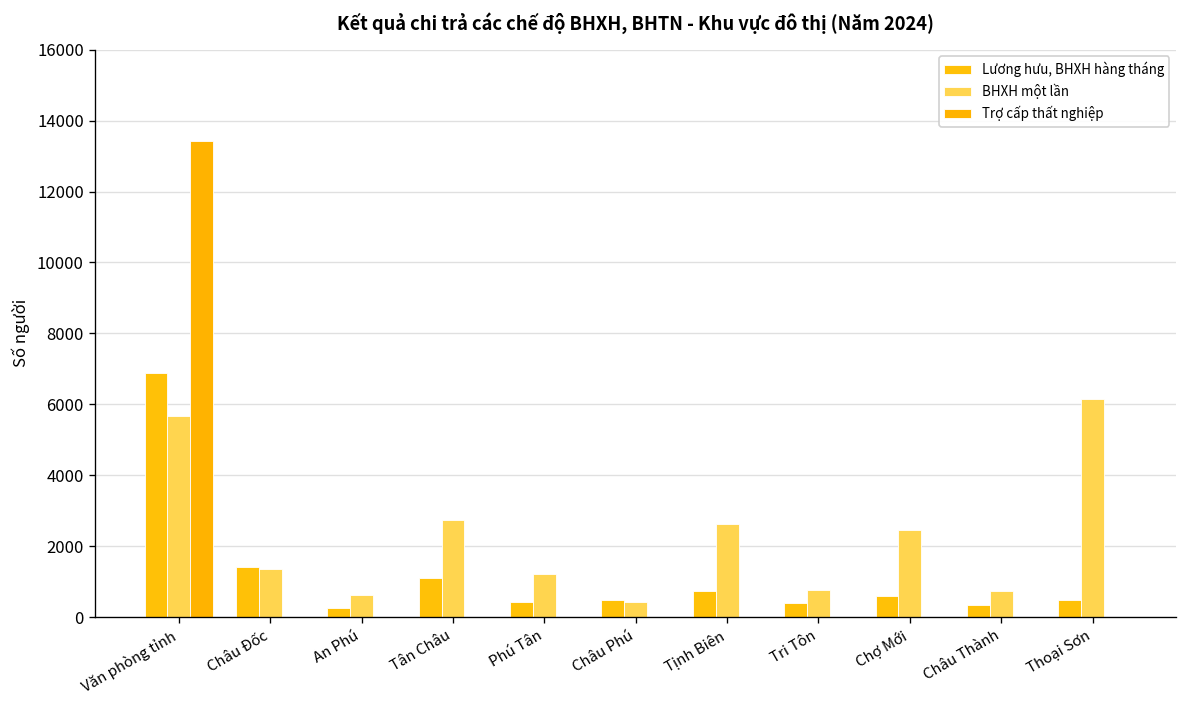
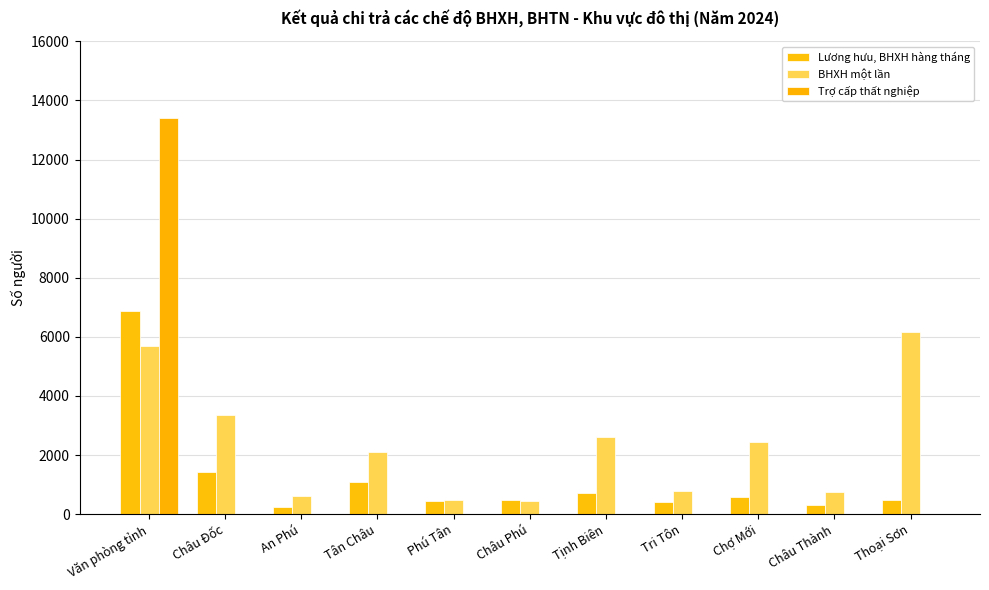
BHXH một lần, Châu Đốc: 1400 -> 3400
BHXH một lần, Tân Châu: 2700 -> 2100
BHXH một lần, Phú Tân: 1200 -> 500
